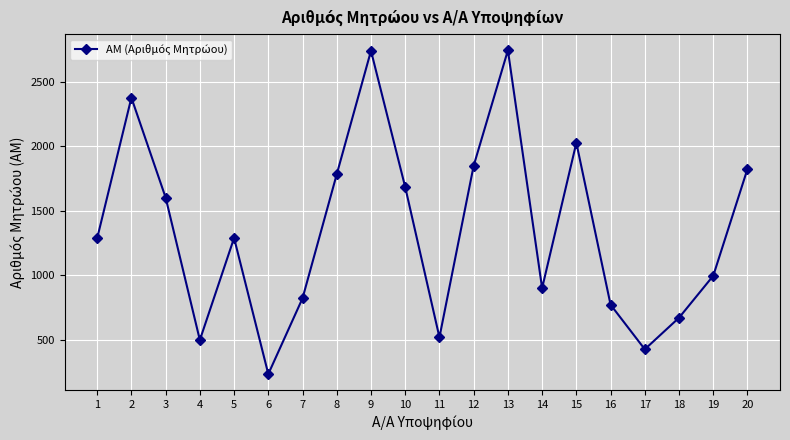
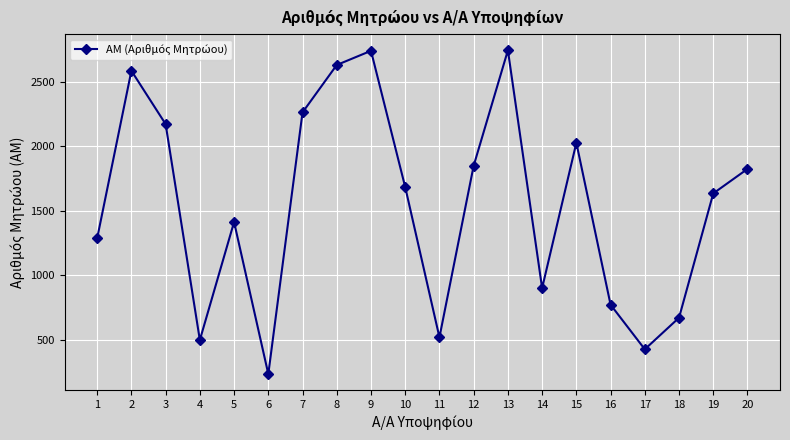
2: 2380 -> 2590
3: 1600 -> 2170
5: 1290 -> 1410
7: 820 -> 2260
8: 1780 -> 2630
19: 1000 -> 1640
